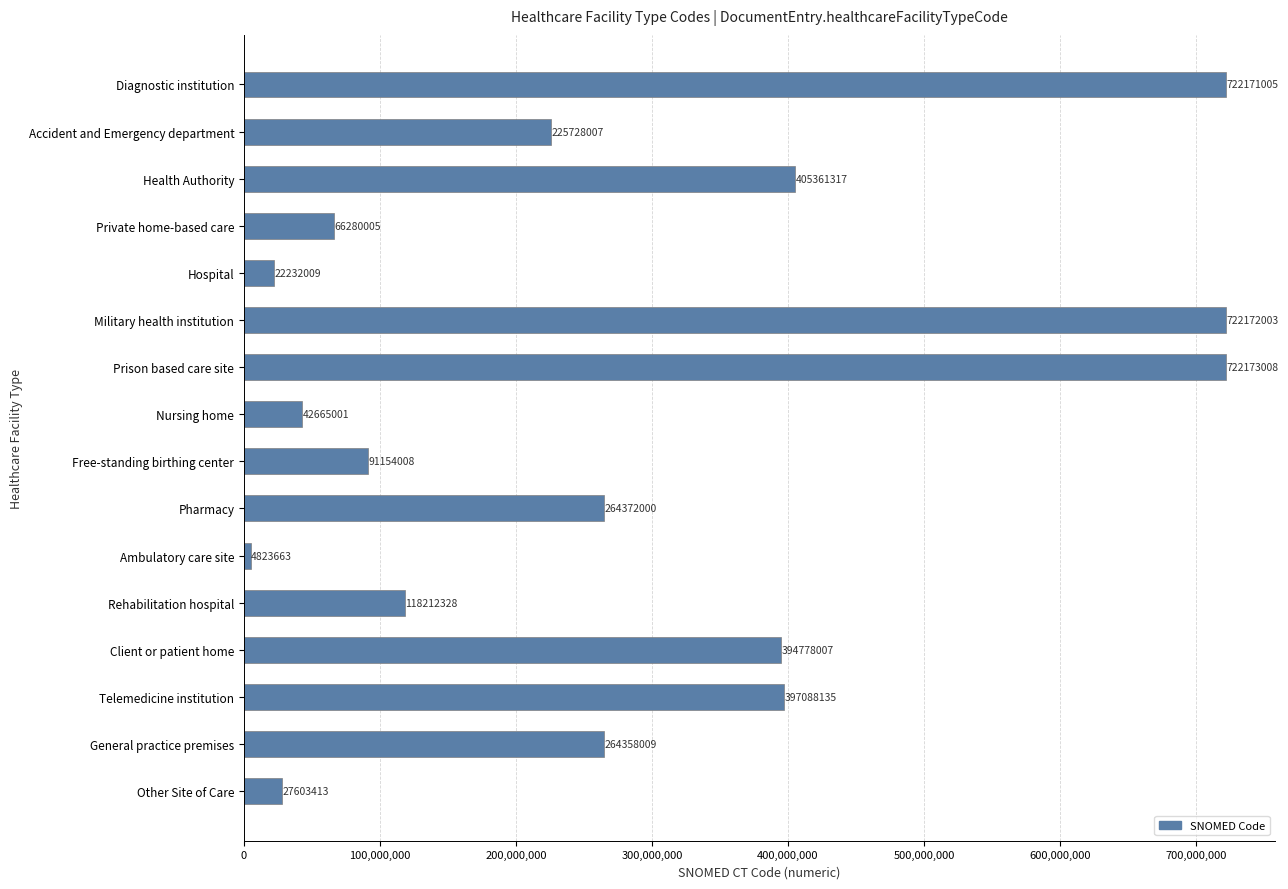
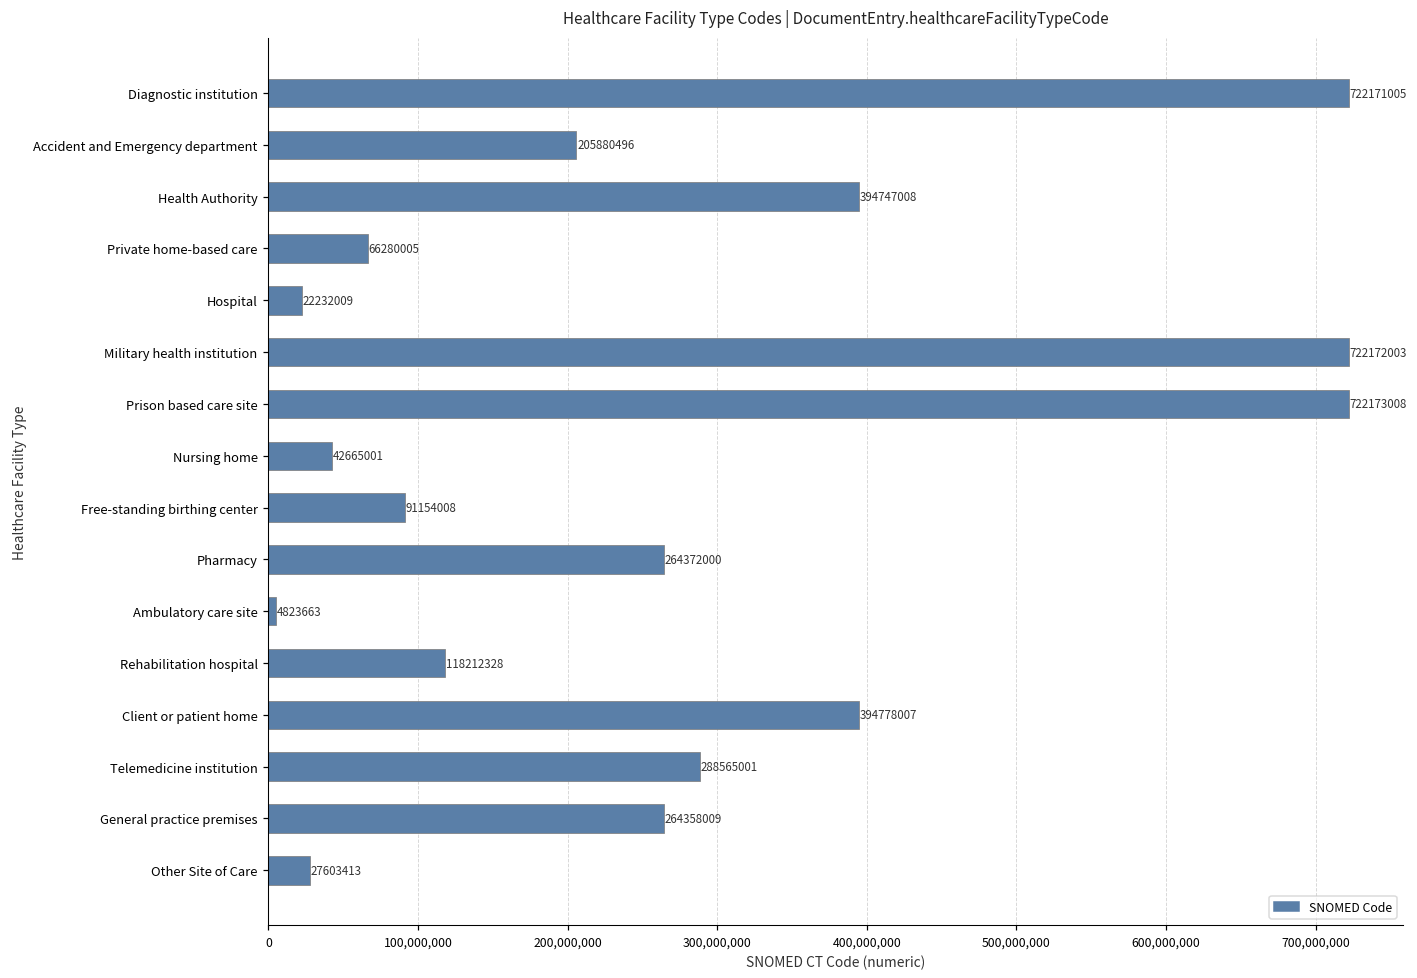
Accident and Emergency department: 225728007 -> 205880496
Health Authority: 405361317 -> 394747008
Telemedicine institution: 397088135 -> 288565001
